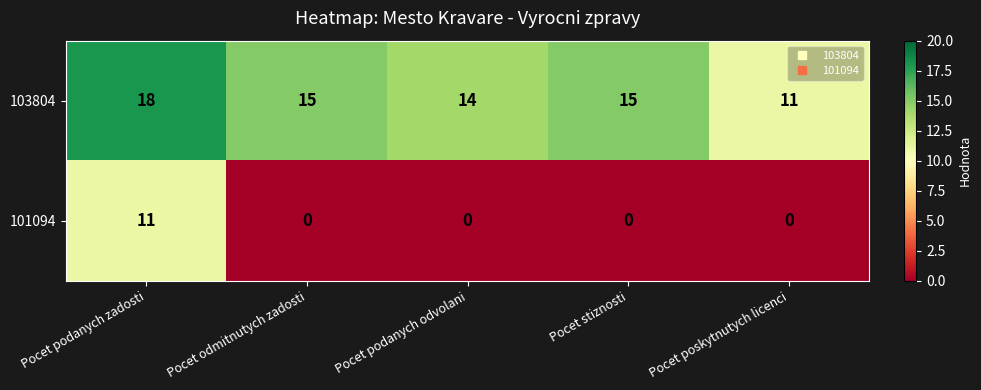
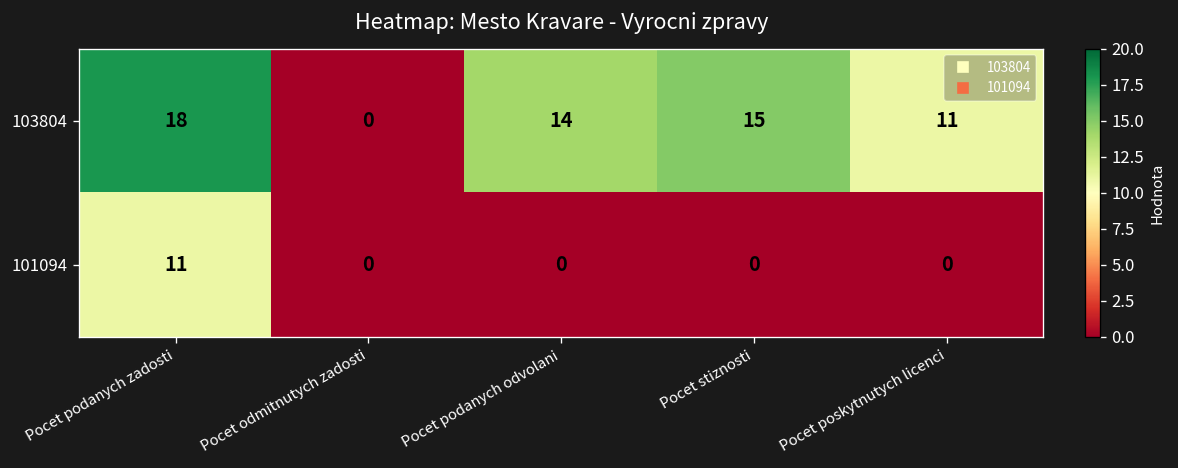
103804, Pocet odmitnutych zadosti: 15 -> 0
